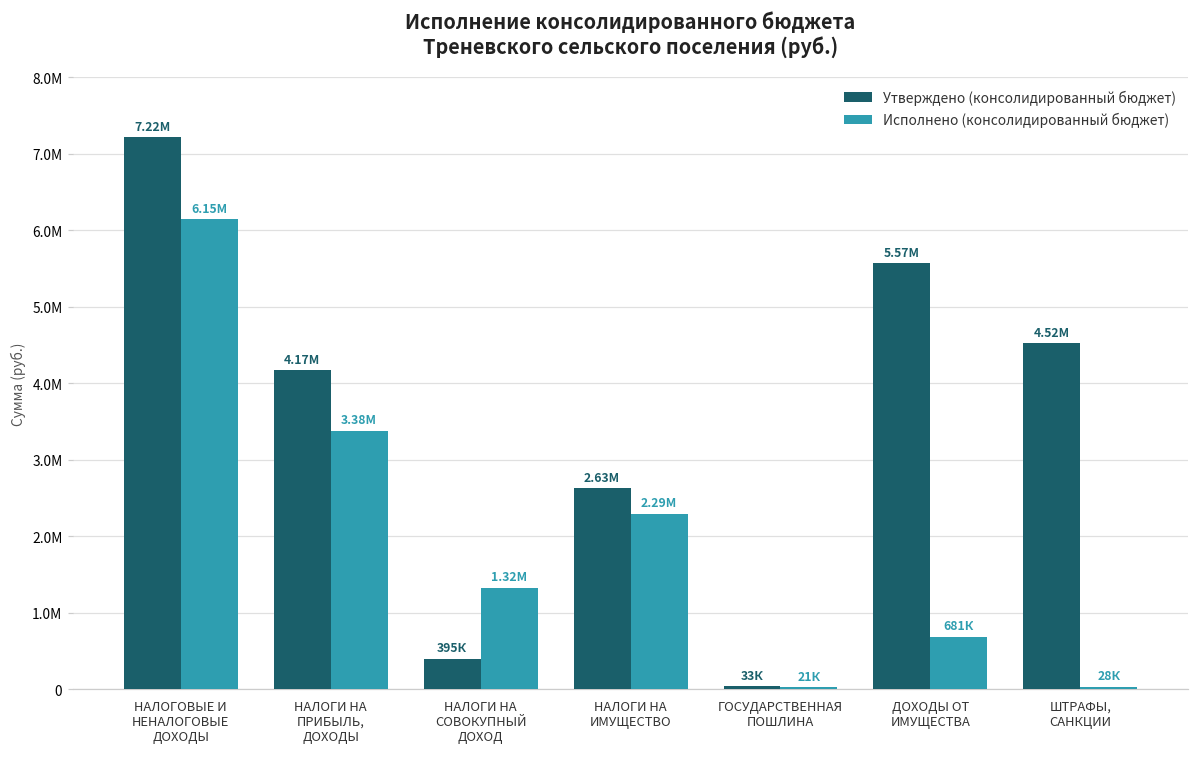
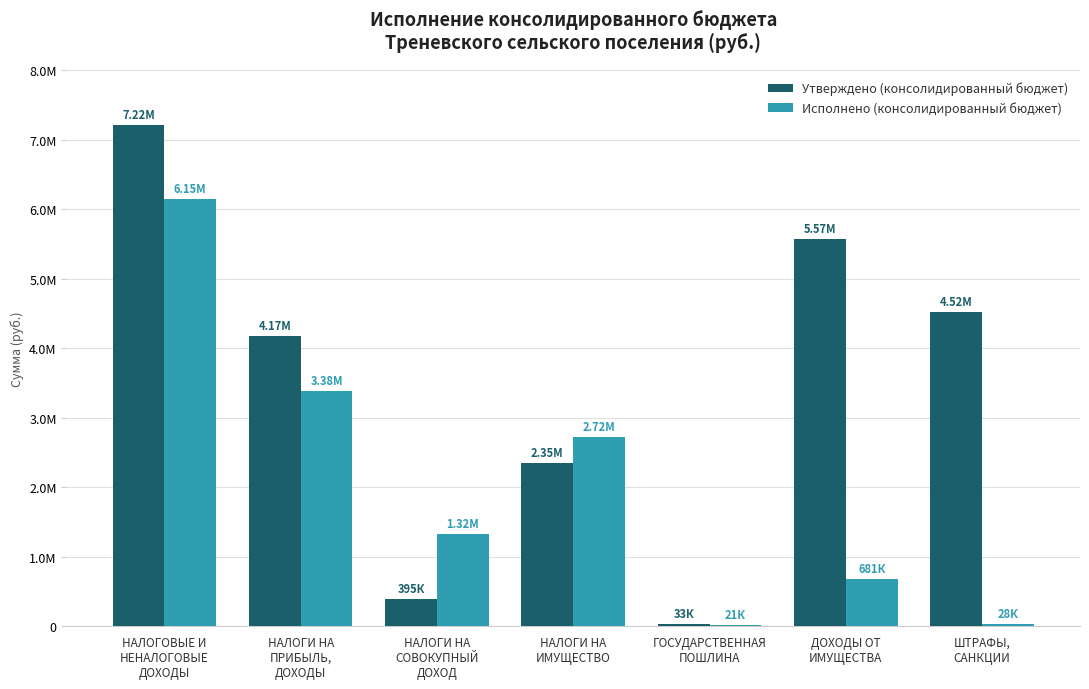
Утверждено (консолидированный бюджет), НАЛОГИ НА ИМУЩЕСТВО: 2.63М -> 2.35М
Исполнено (консолидированный бюджет), НАЛОГИ НА ИМУЩЕСТВО: 2.29М -> 2.72М
